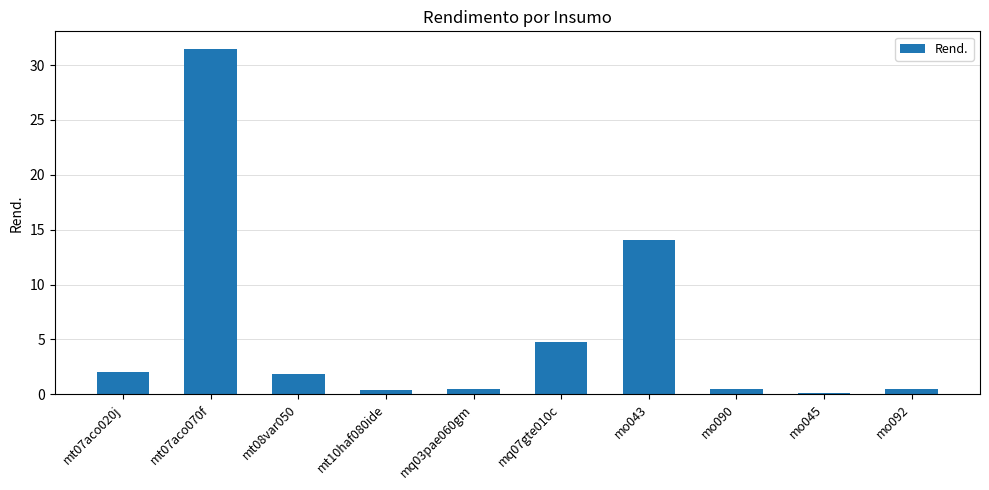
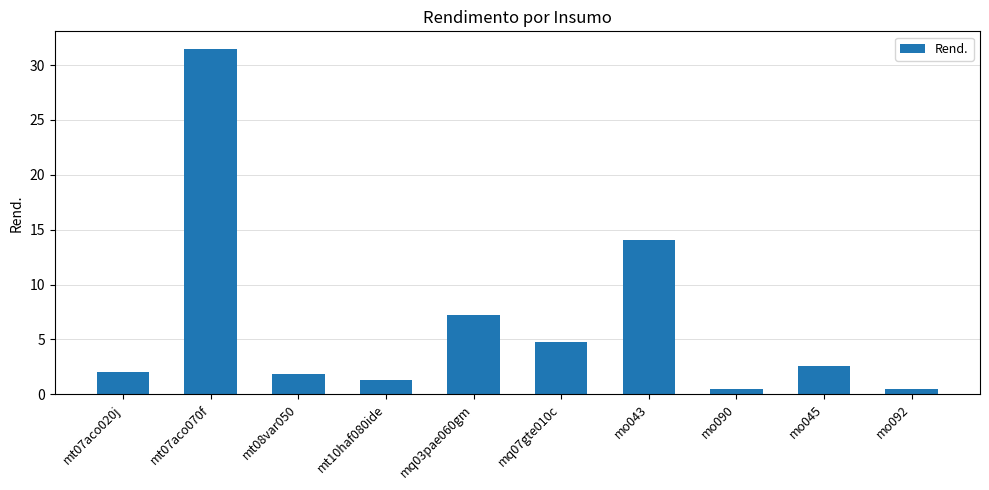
mt10haf080ide: 0.4 -> 1.3
mq03pae060gm: 0.5 -> 7.3
mo045: 0.1 -> 2.5
